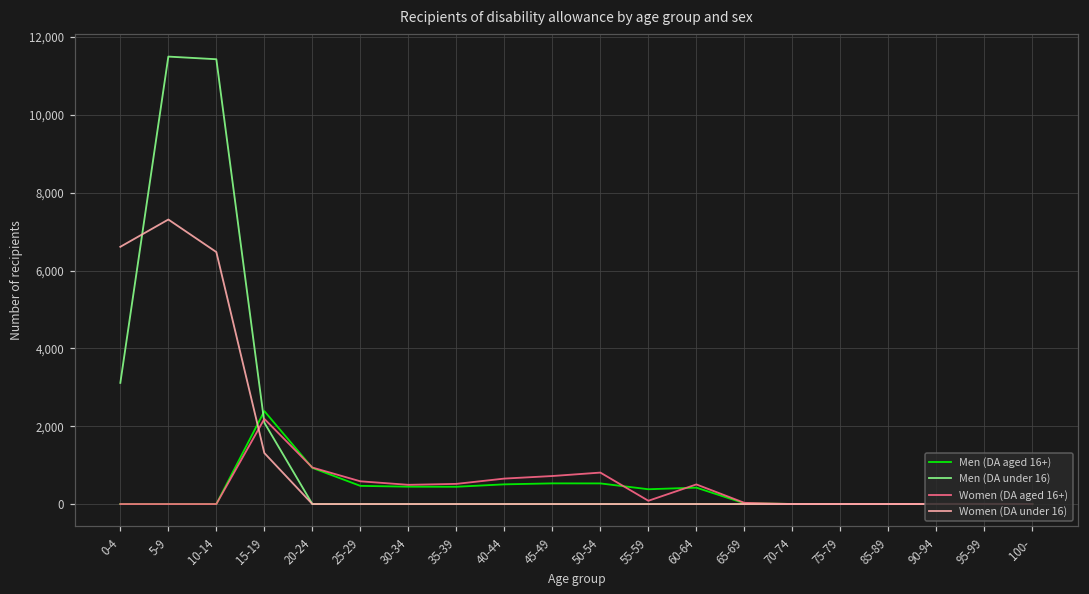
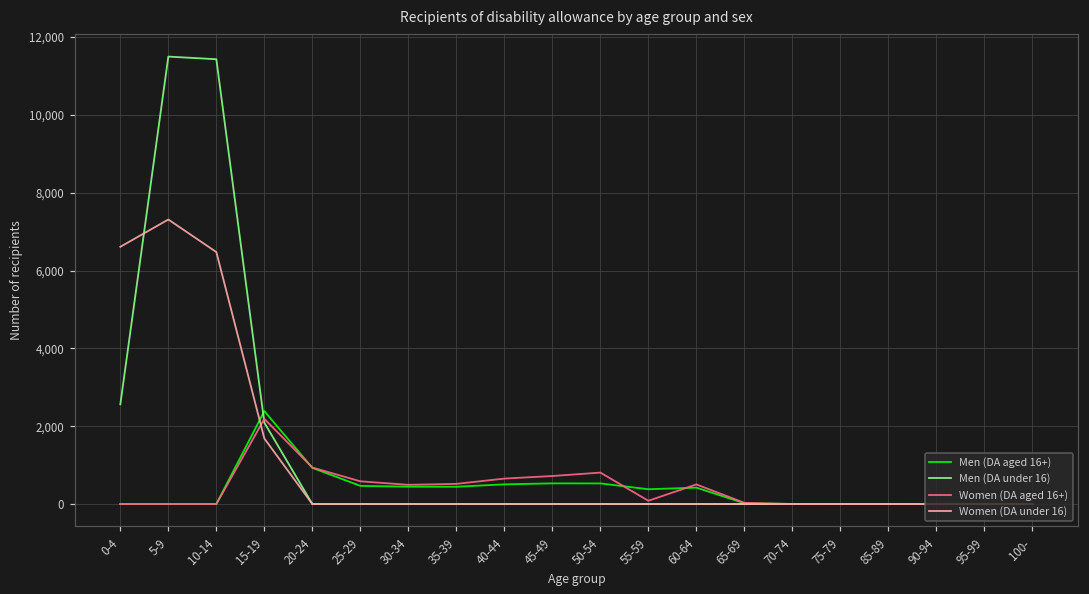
Men (DA under 16), 0-4: 3,100 -> 2,600
Women (DA under 16), 15-19: 1,300 -> 1,700
